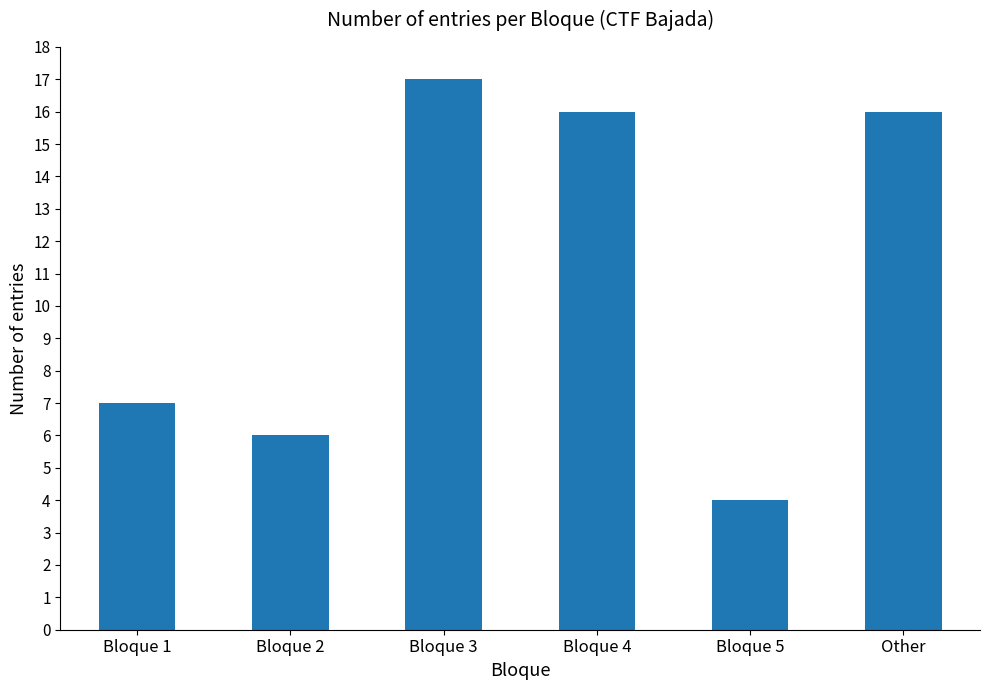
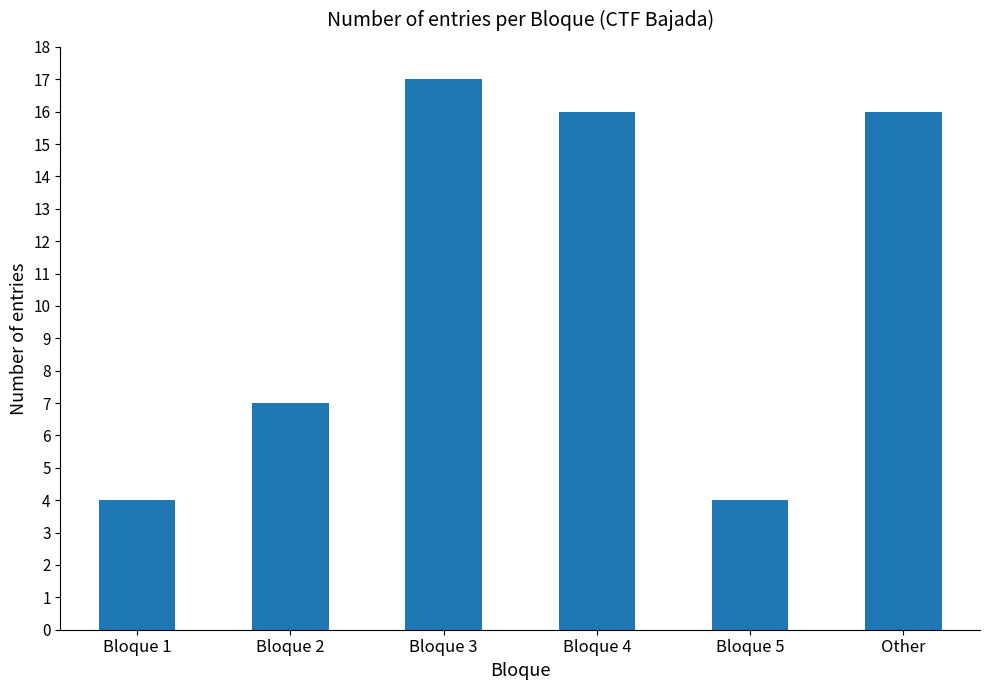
Bloque 1: 7 -> 4
Bloque 2: 6 -> 7
